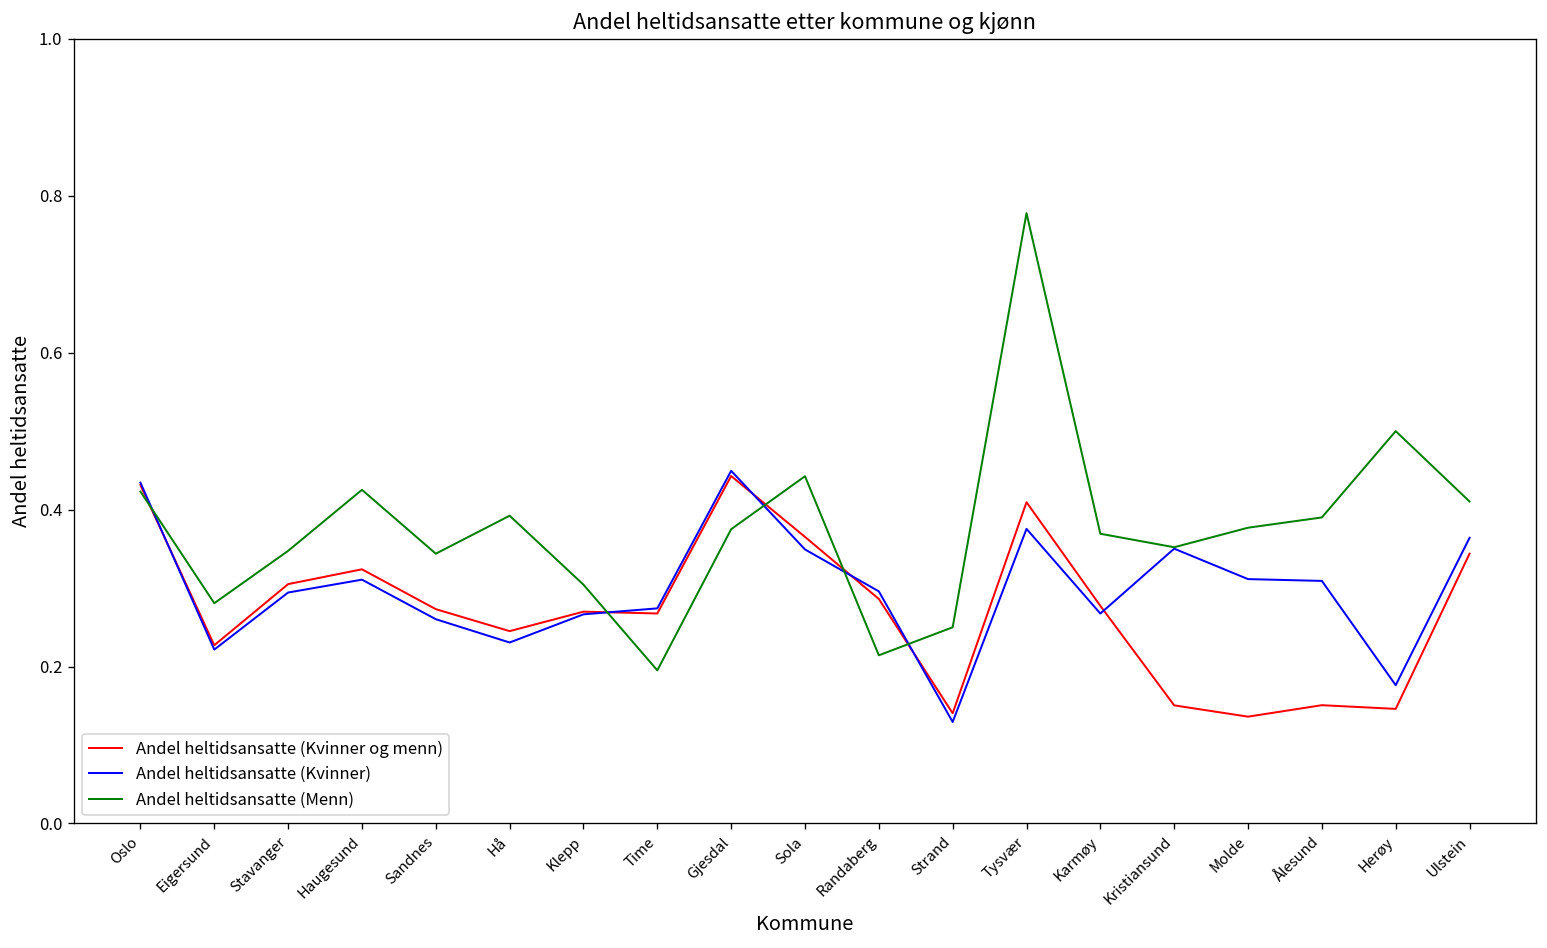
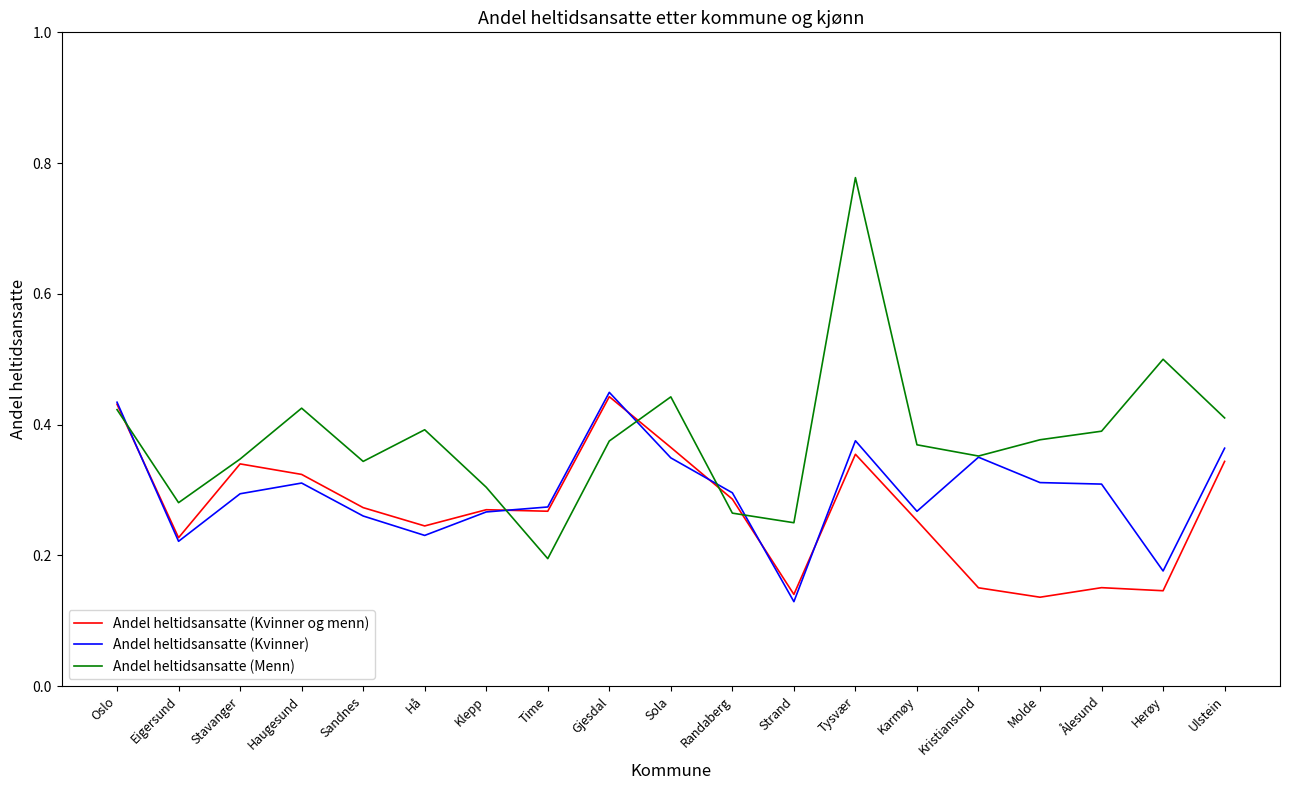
Andel heltidsansatte (Kvinner og menn), Stavanger: 0.31 -> 0.34
Andel heltidsansatte (Menn), Randaberg: 0.21 -> 0.26
Andel heltidsansatte (Kvinner og menn), Tysvær: 0.41 -> 0.35
Andel heltidsansatte (Kvinner og menn), Karmøy: 0.28 -> 0.25
